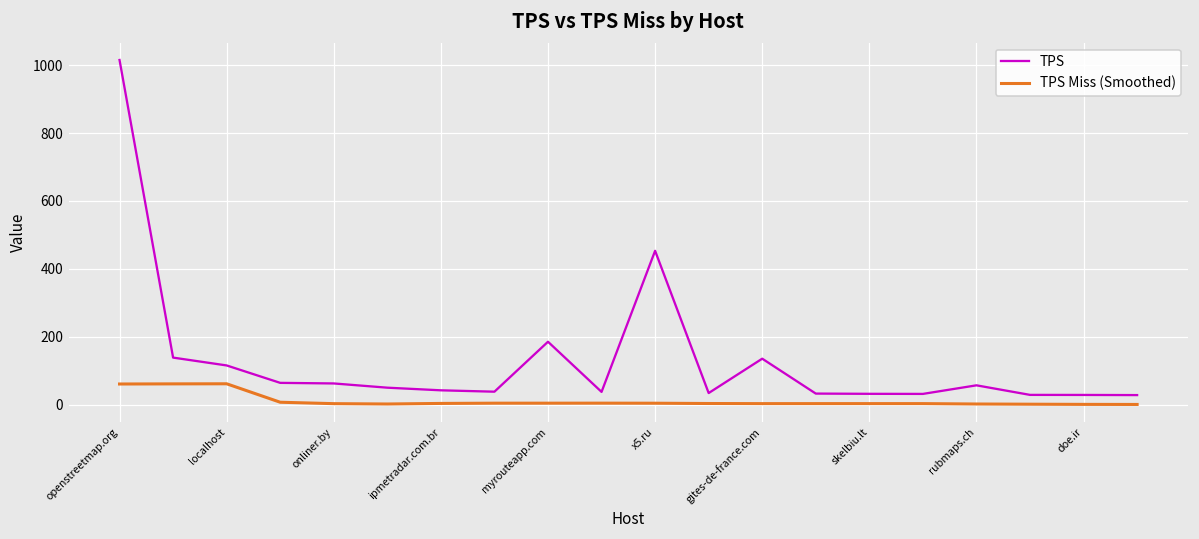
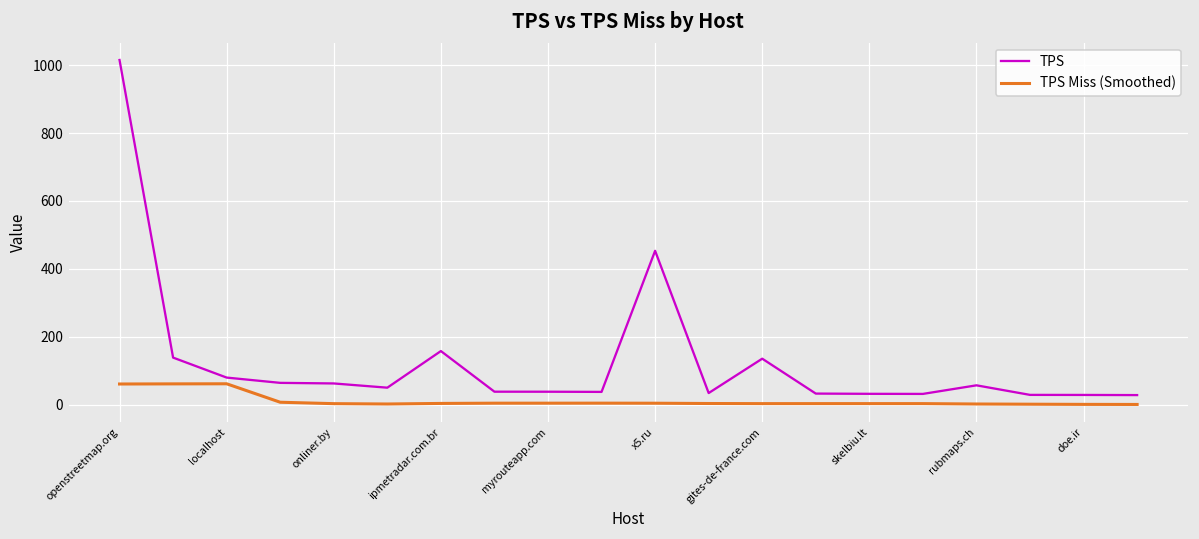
TPS, localhost: 120 -> 80
TPS, ipmetradar.com.br: 40 -> 160
TPS, myrouteapp.com: 190 -> 40
